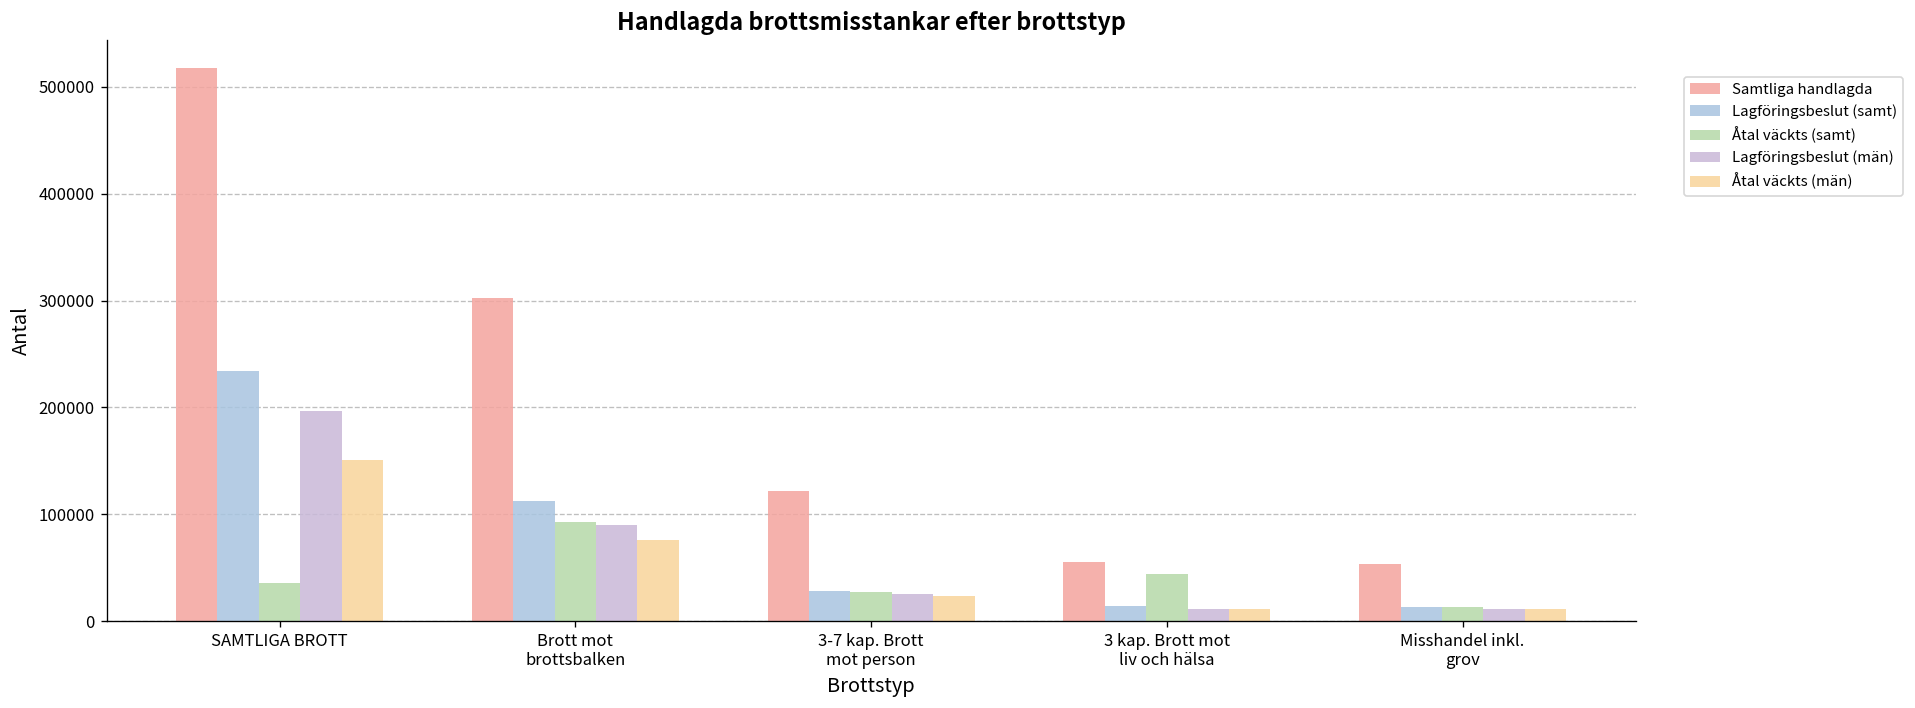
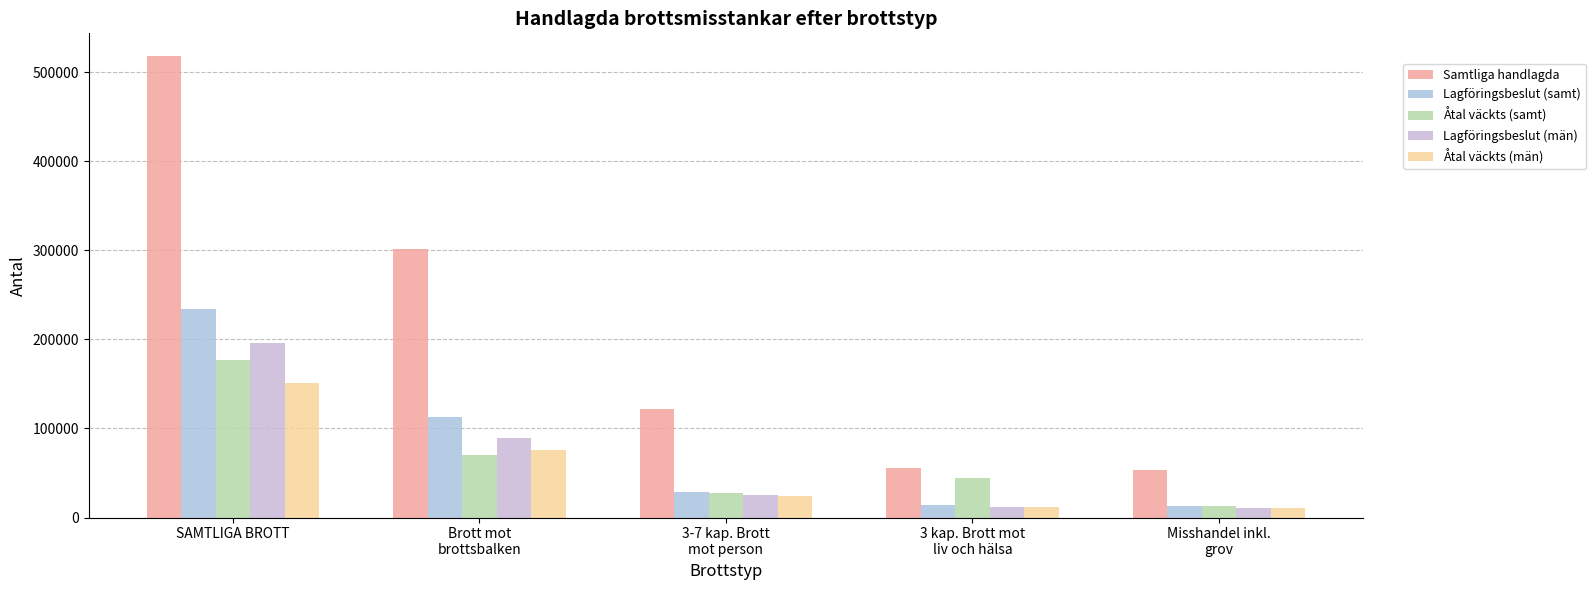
Åtal väckts (samt), SAMTLIGA BROTT: 40000 -> 180000
Åtal väckts (samt), Brott mot brottsbalken: 90000 -> 70000
